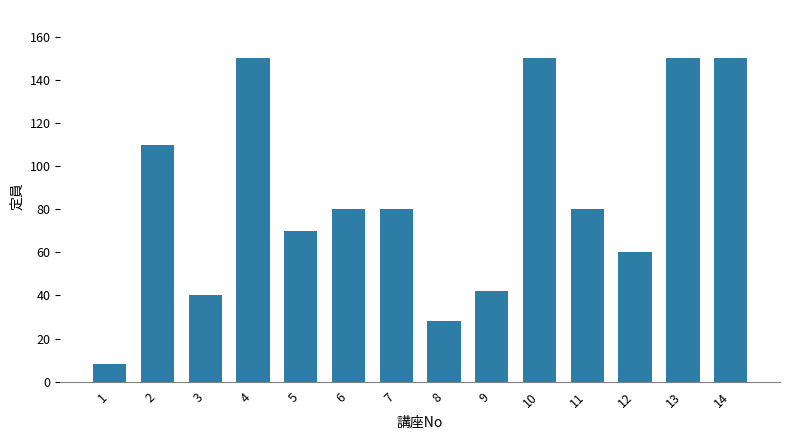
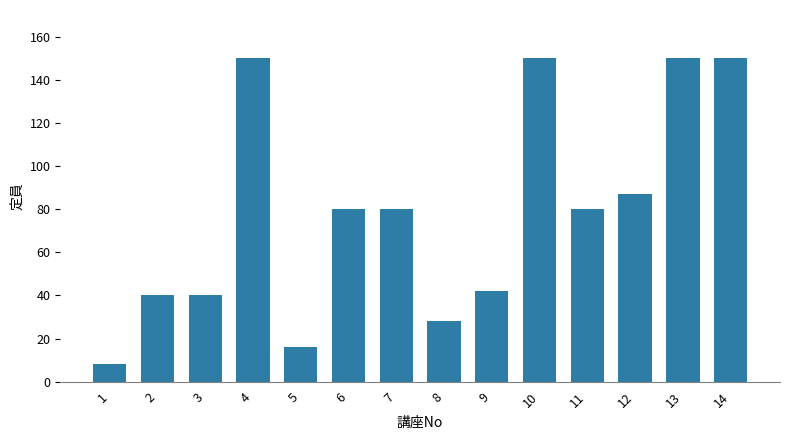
2: 110 -> 40
5: 70 -> 16
12: 60 -> 87
